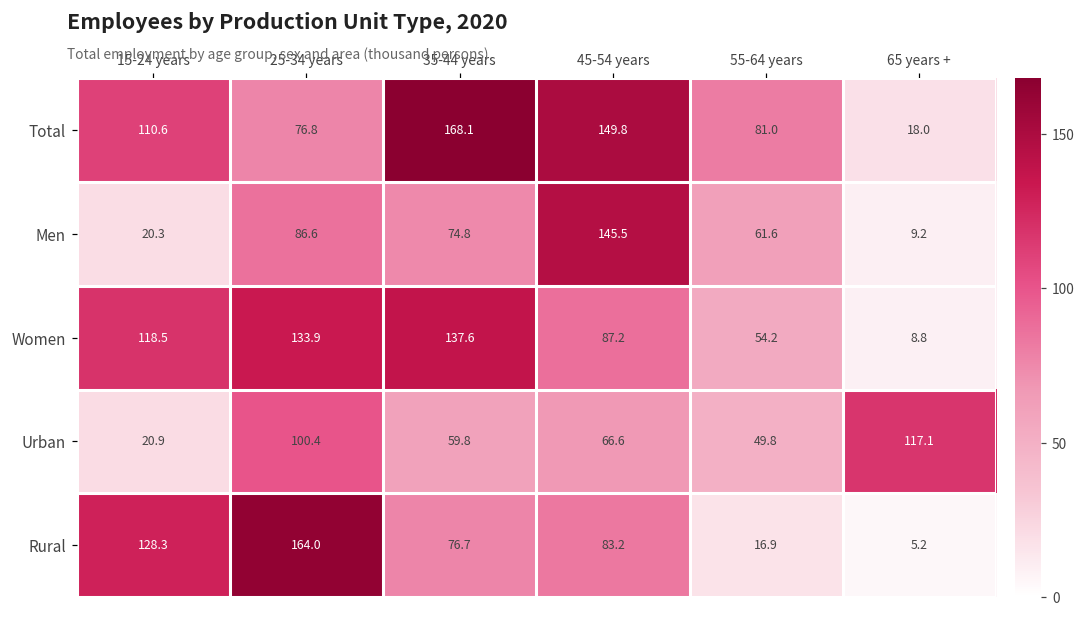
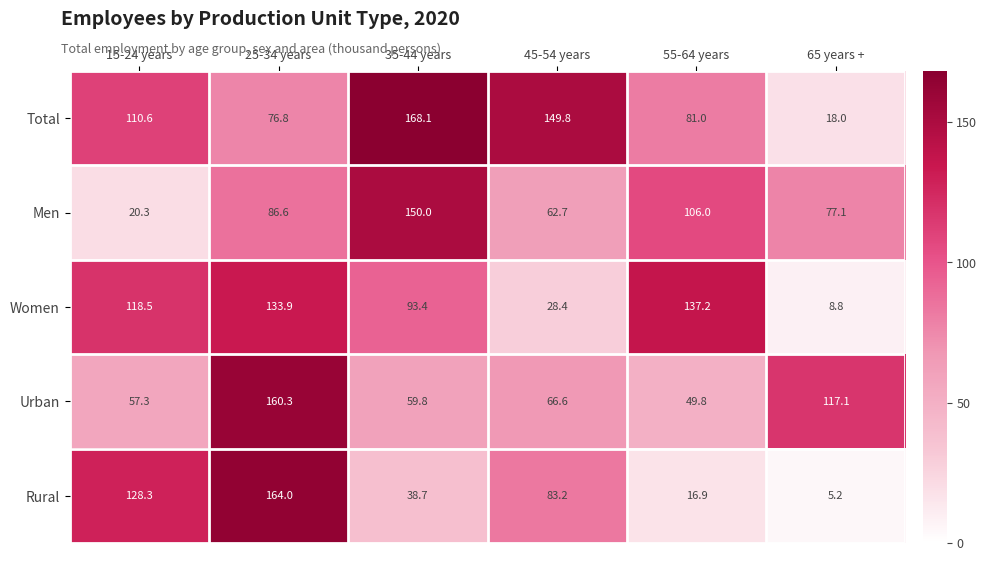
Men, 35-44 years: 74.8 -> 150.0
Men, 45-54 years: 145.5 -> 62.7
Men, 55-64 years: 61.6 -> 106.0
Men, 65 years +: 9.2 -> 77.1
Women, 35-44 years: 137.6 -> 93.4
Women, 45-54 years: 87.2 -> 28.4
Women, 55-64 years: 54.2 -> 137.2
Urban, 15-24 years: 20.9 -> 57.3
Urban, 25-34 years: 100.4 -> 160.3
Rural, 35-44 years: 76.7 -> 38.7
